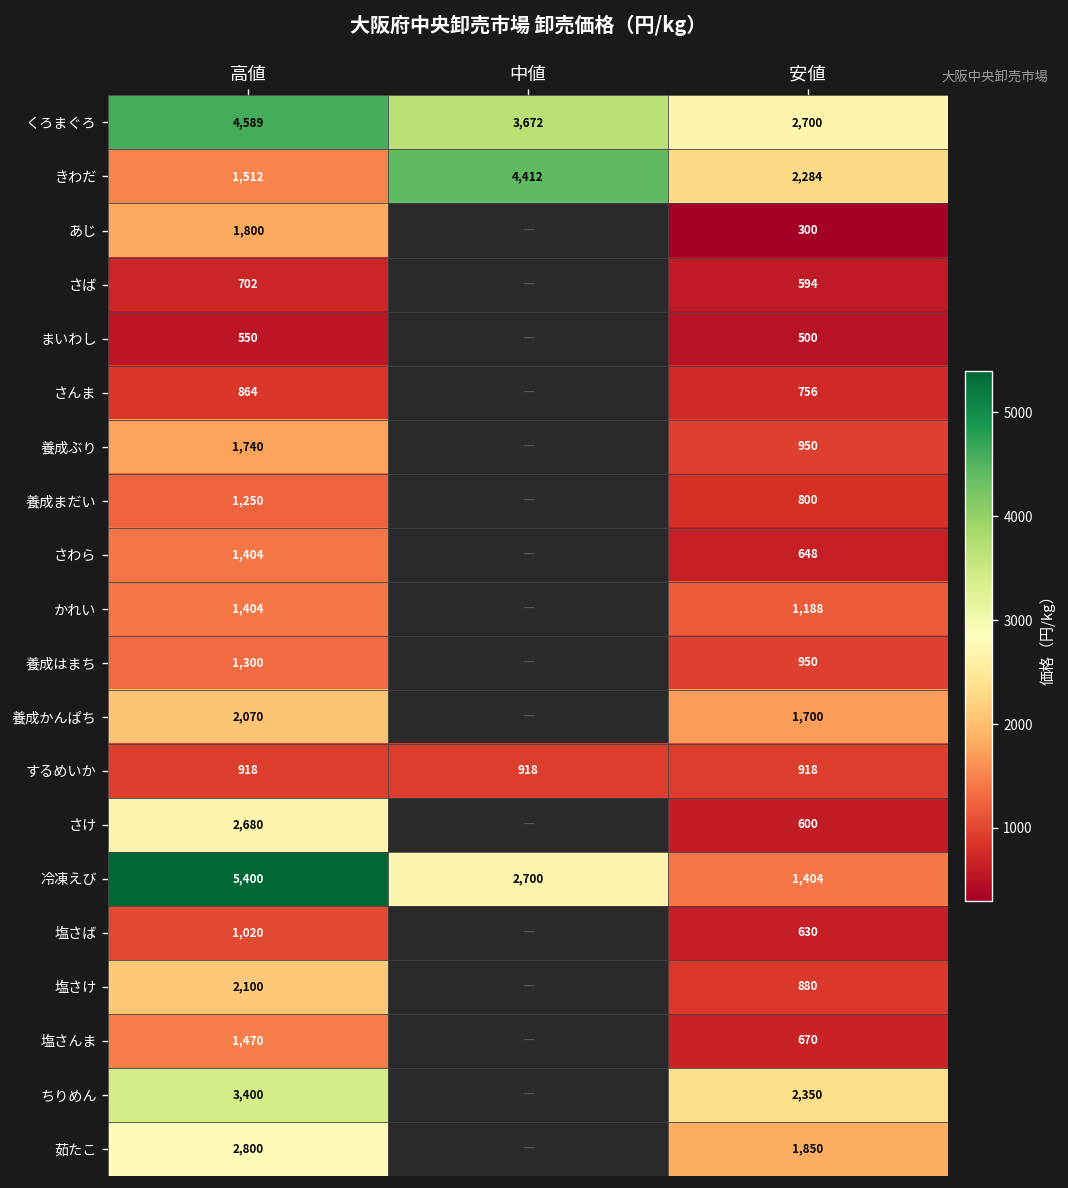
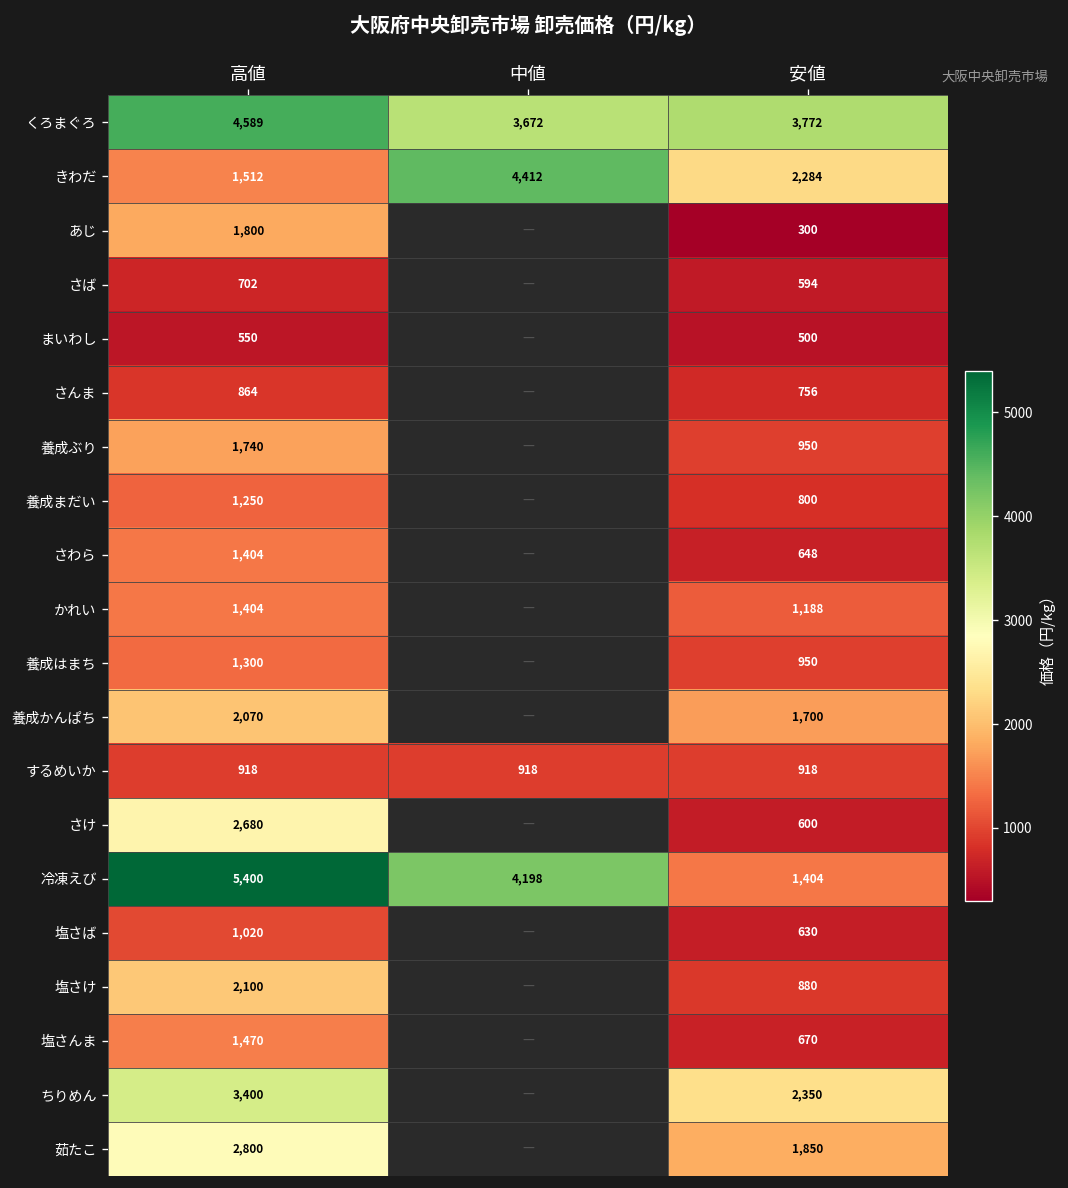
くろまぐろ, 安値: 2,700 -> 3,772
冷凍えび, 中値: 2,700 -> 4,198
